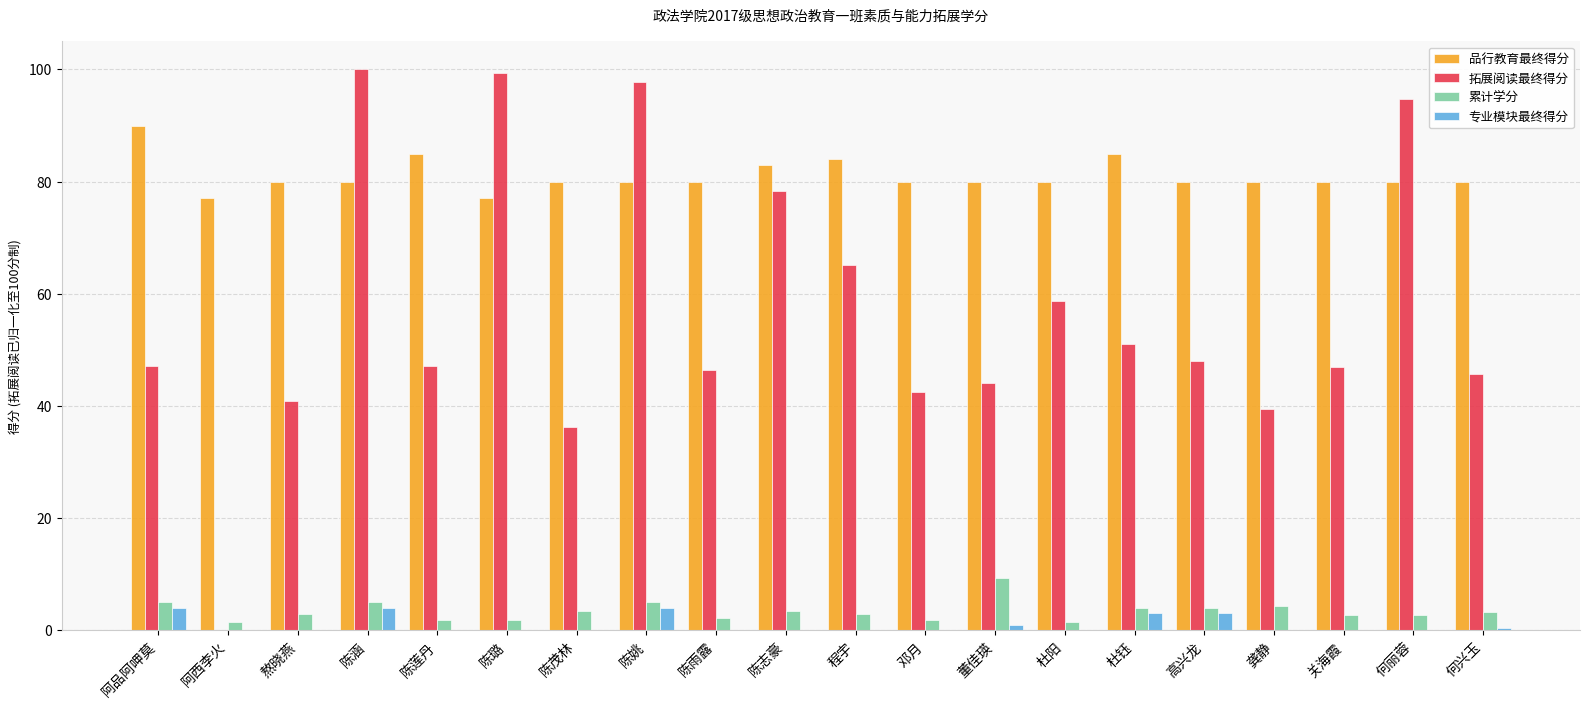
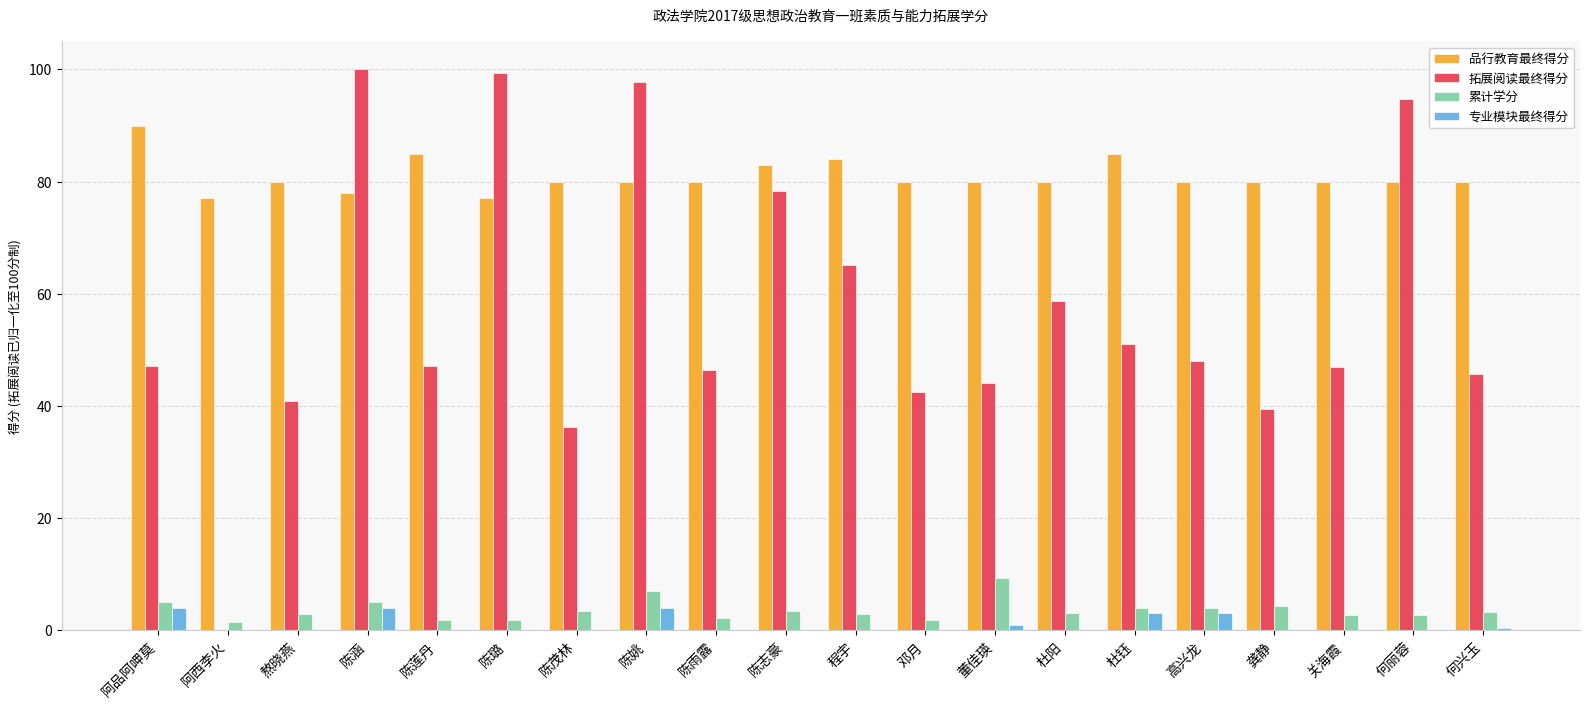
品行教育最终得分, 陈涵: 80 -> 78
累计学分, 陈姚: 5 -> 7
累计学分, 杜阳: 2 -> 3
